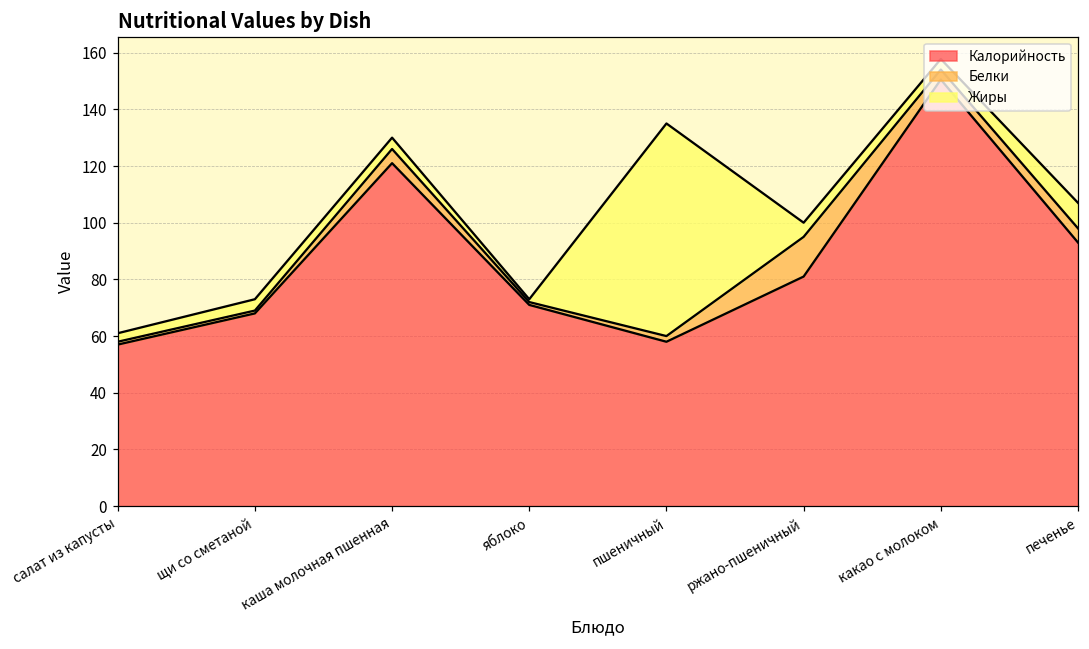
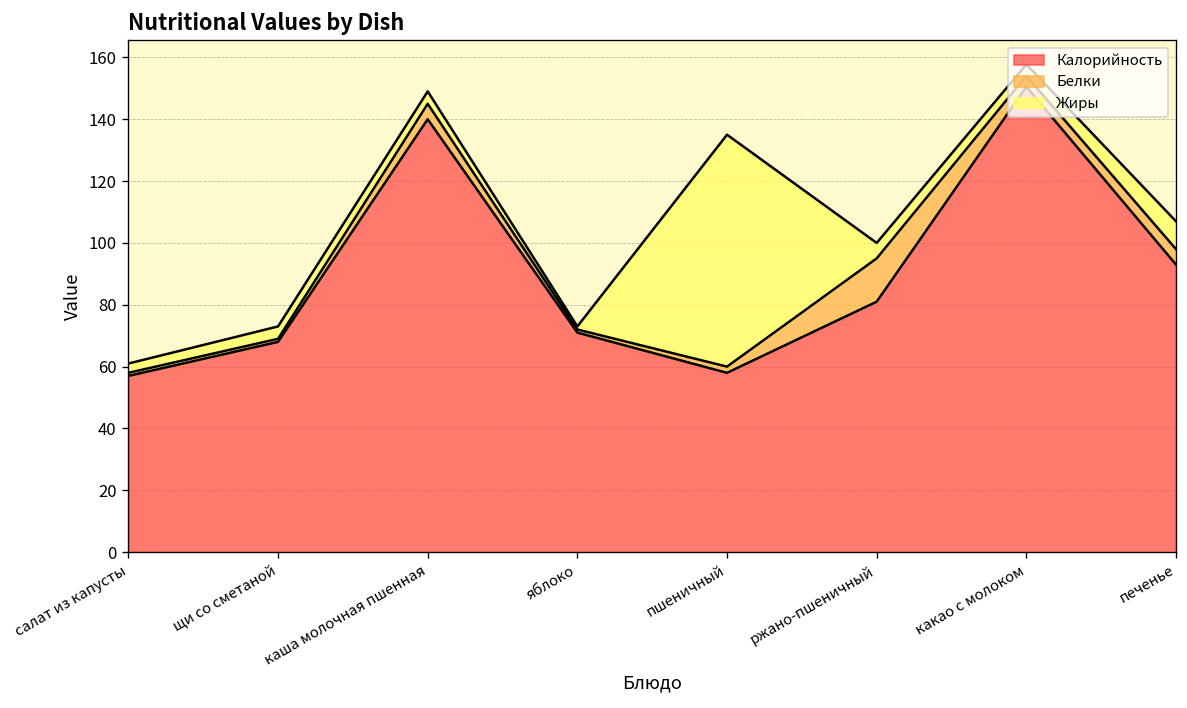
Калорийность, каша молочная пшенная: 121 -> 140
